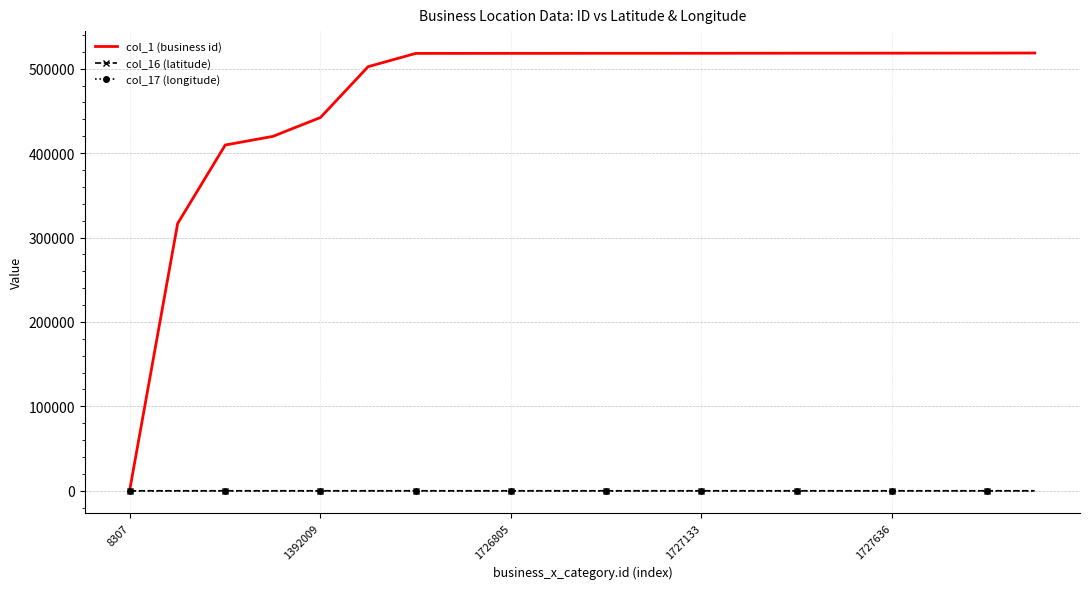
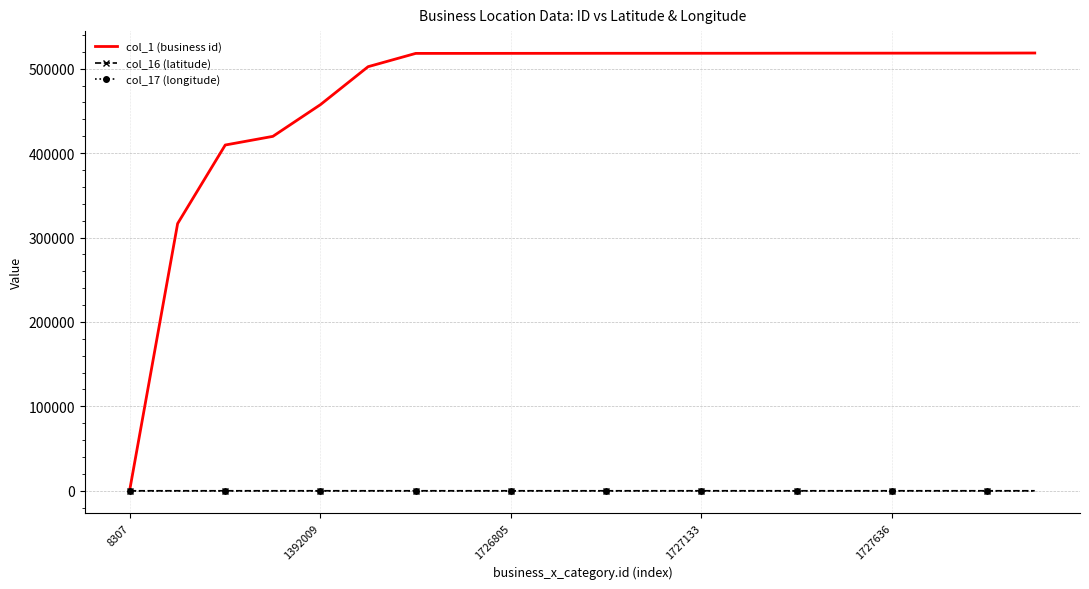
col_1 (business id), 1392009: 440000 -> 460000
